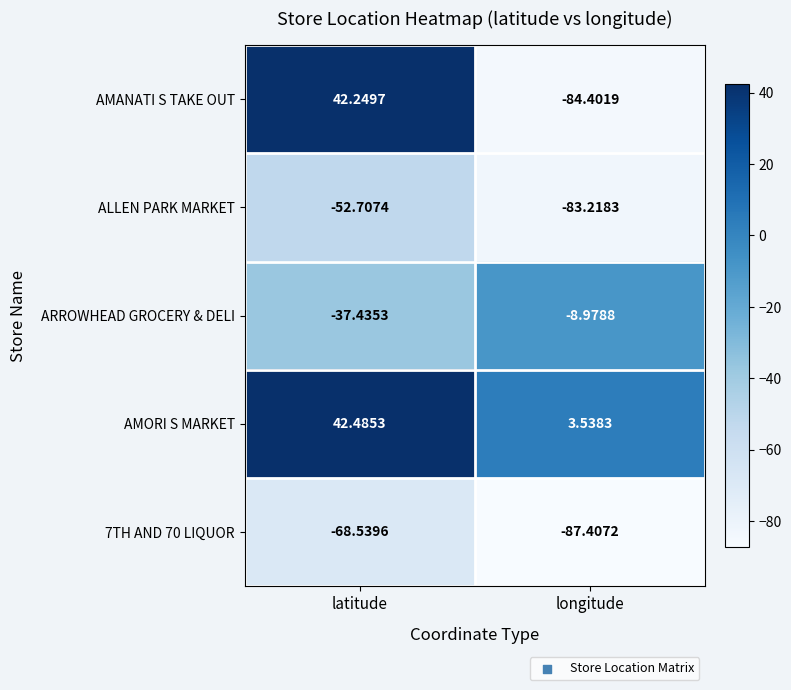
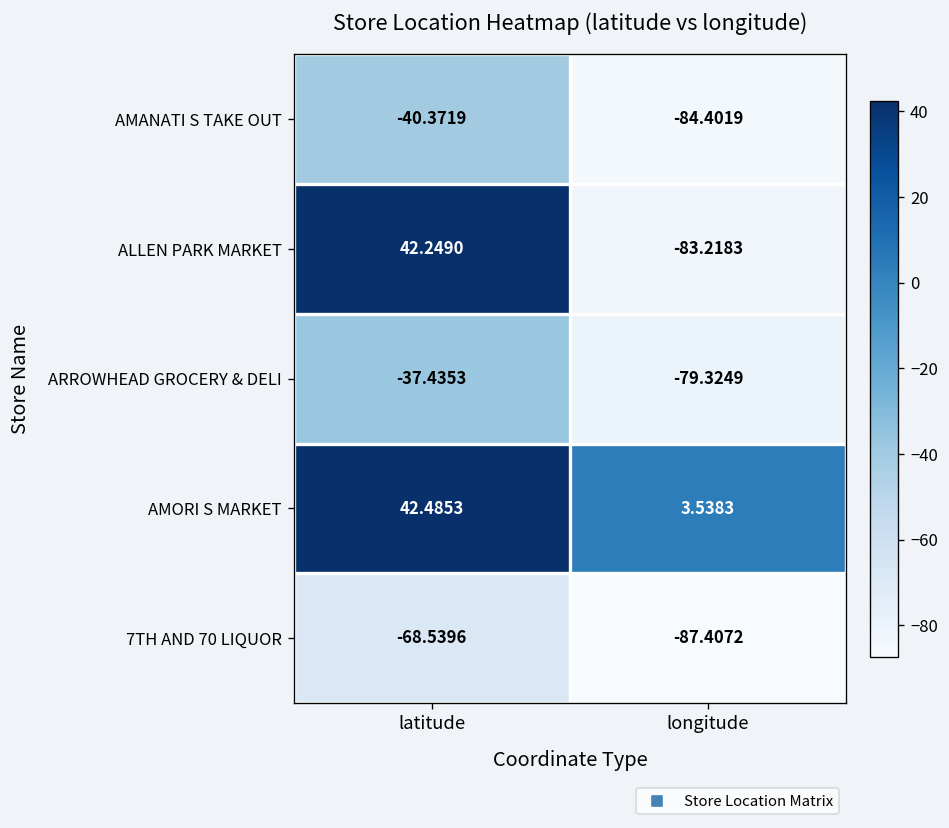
AMANATI S TAKE OUT, latitude: 42.2497 -> -40.3719
ALLEN PARK MARKET, latitude: -52.7074 -> 42.2490
ARROWHEAD GROCERY & DELI, longitude: -8.9788 -> -79.3249
